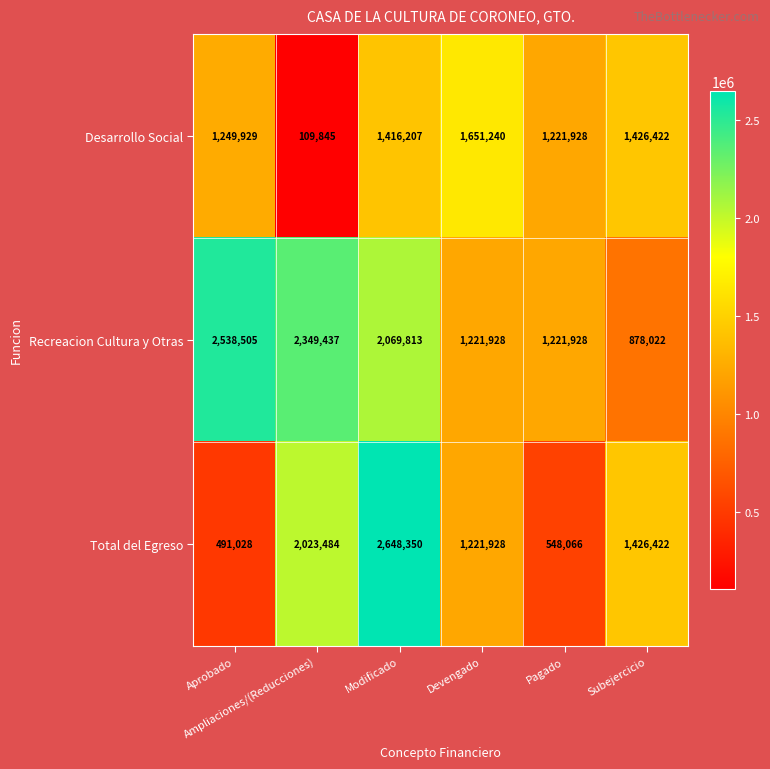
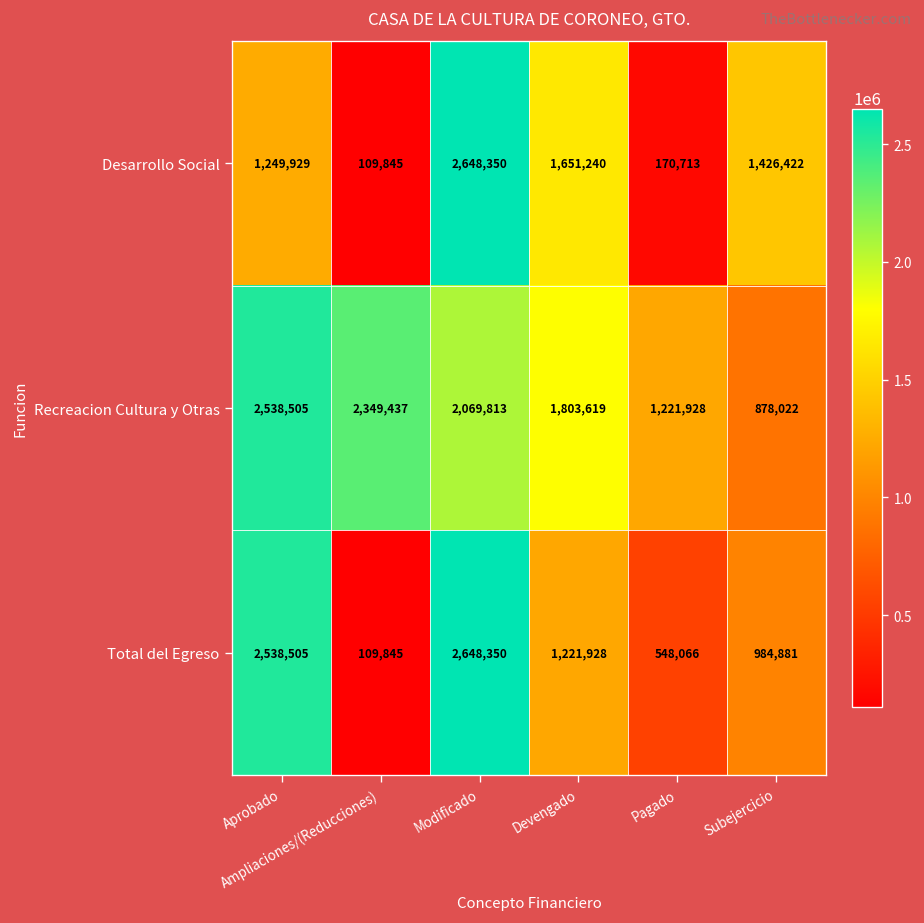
Desarrollo Social, Modificado: 1,416,207 -> 2,648,350
Desarrollo Social, Pagado: 1,221,928 -> 170,713
Recreacion Cultura y Otras, Devengado: 1,221,928 -> 1,803,619
Total del Egreso, Aprobado: 491,028 -> 2,538,505
Total del Egreso, Ampliaciones/(Reducciones): 2,023,484 -> 109,845
Total del Egreso, Subejercicio: 1,426,422 -> 984,881
